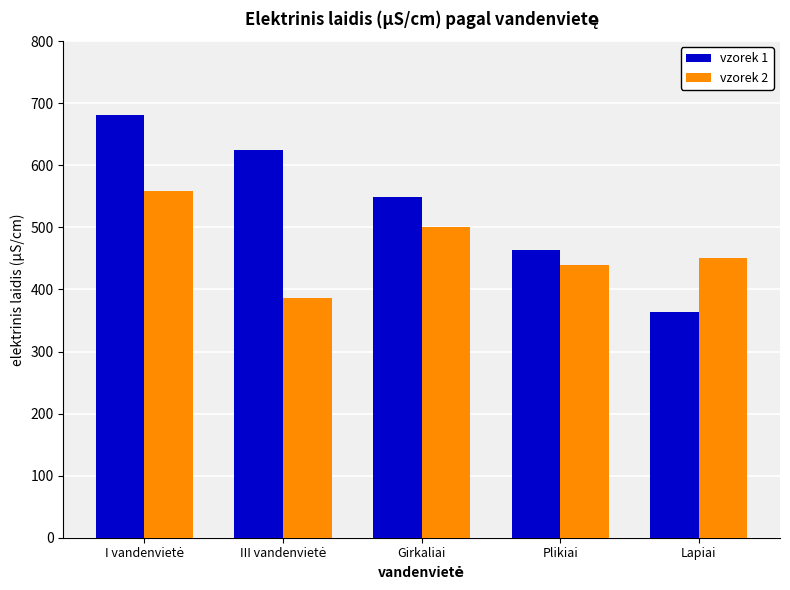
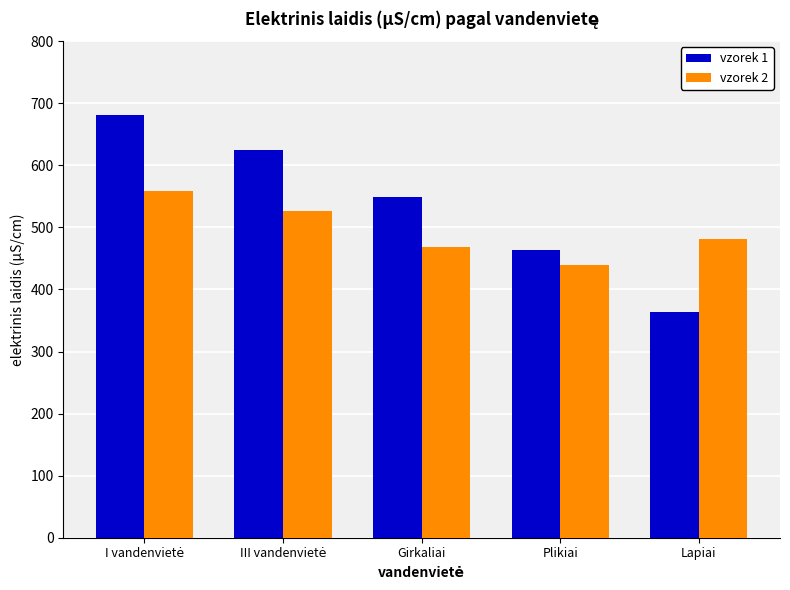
vzorek 2, III vandenvietė: 390 -> 530
vzorek 2, Girkaliai: 500 -> 470
vzorek 2, Lapiai: 450 -> 480
